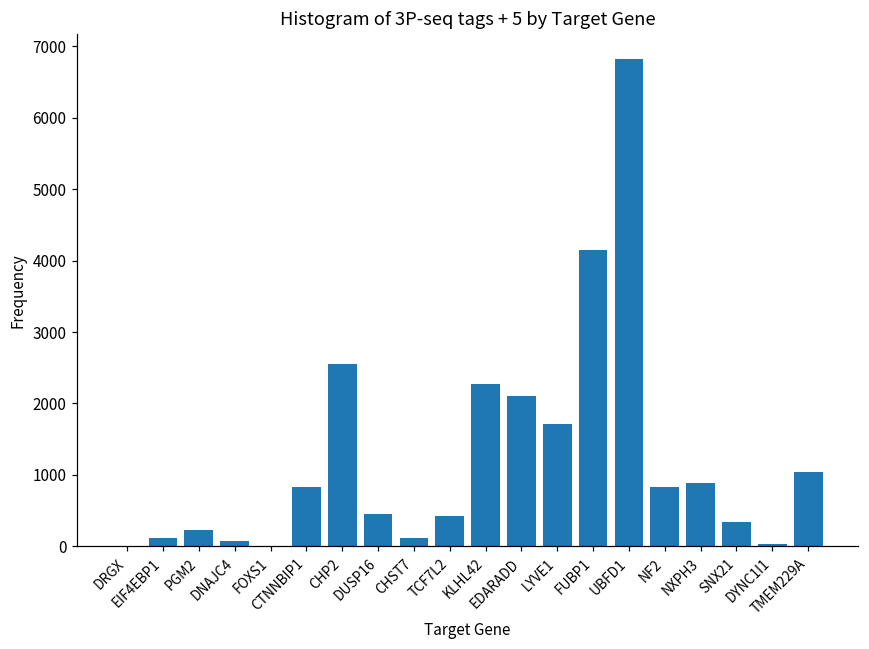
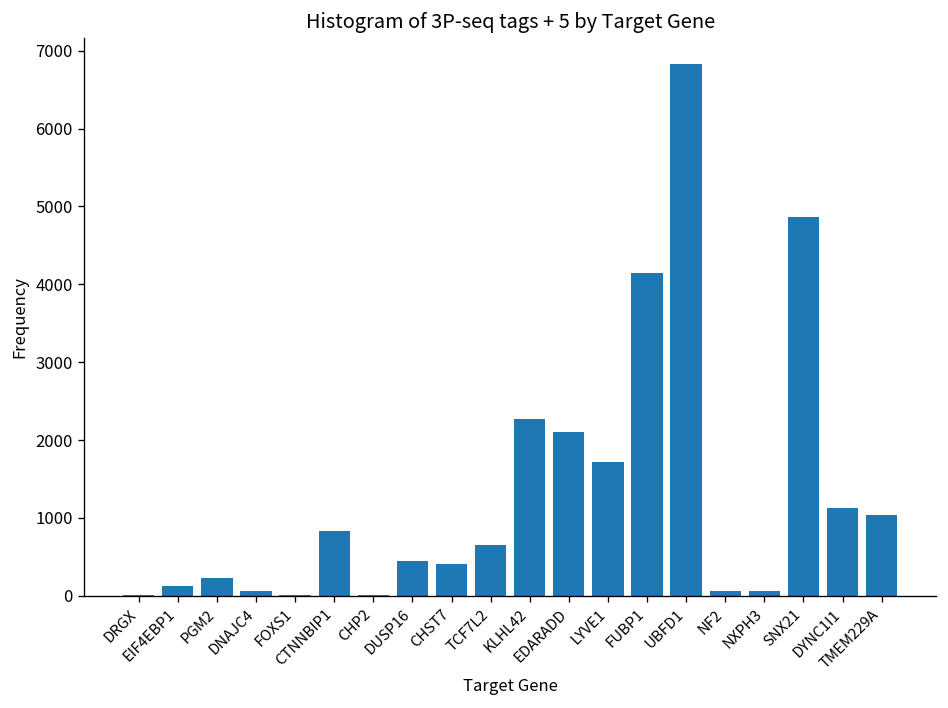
CHP2: 2600 -> 0
CHST7: 100 -> 400
TCF7L2: 400 -> 700
NF2: 800 -> 100
NXPH3: 900 -> 100
SNX21: 300 -> 4900
DYNC1I1: 0 -> 1100
